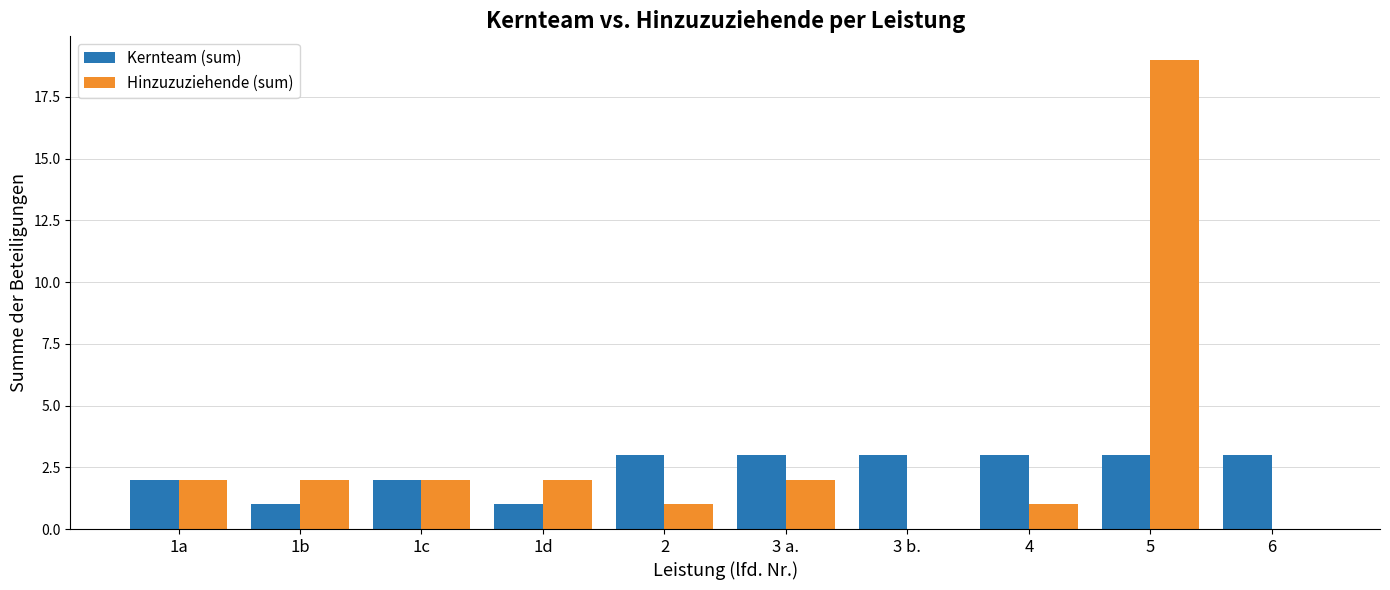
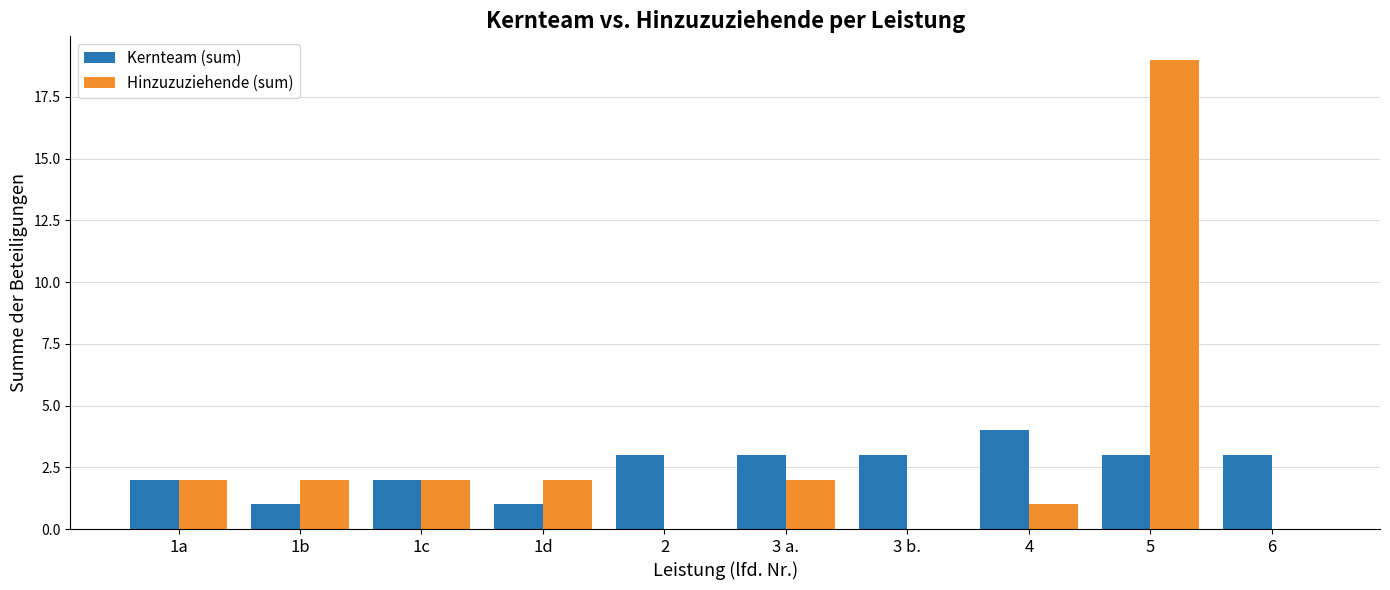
Hinzuzuziehende (sum), 2: 1 -> 0
Kernteam (sum), 4: 3 -> 4
